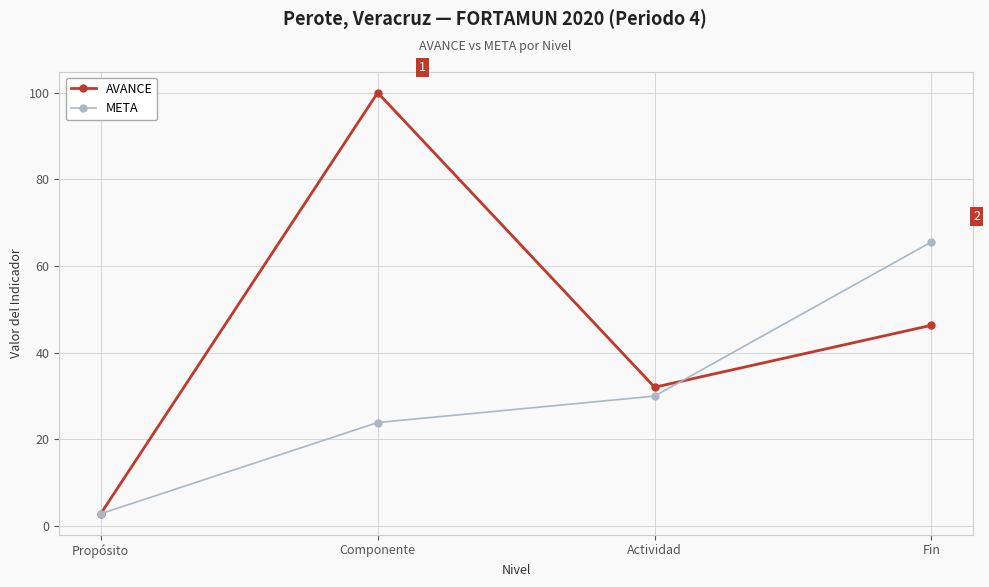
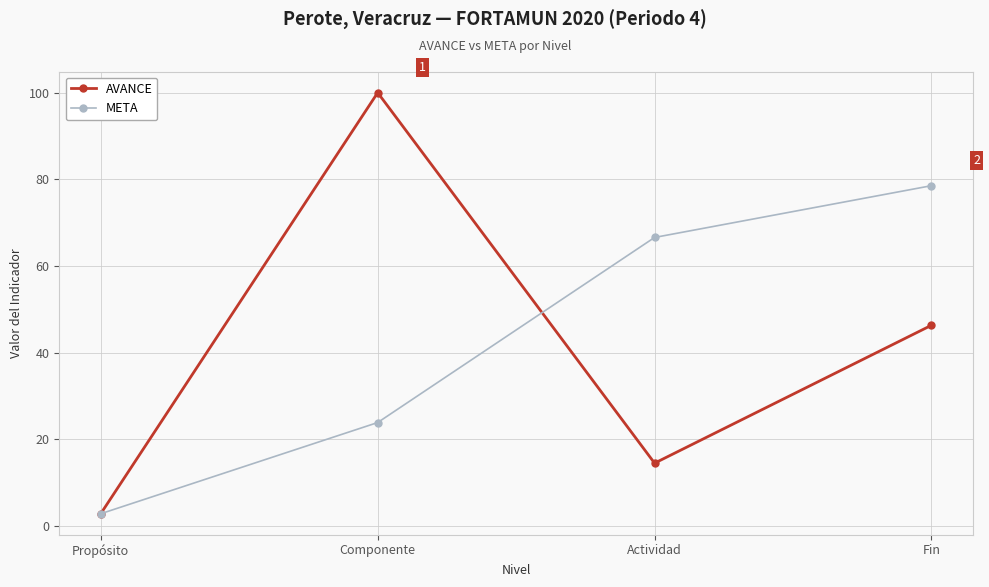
AVANCE, Actividad: 32 -> 15
META, Actividad: 30 -> 67
META, Fin: 66 -> 79
